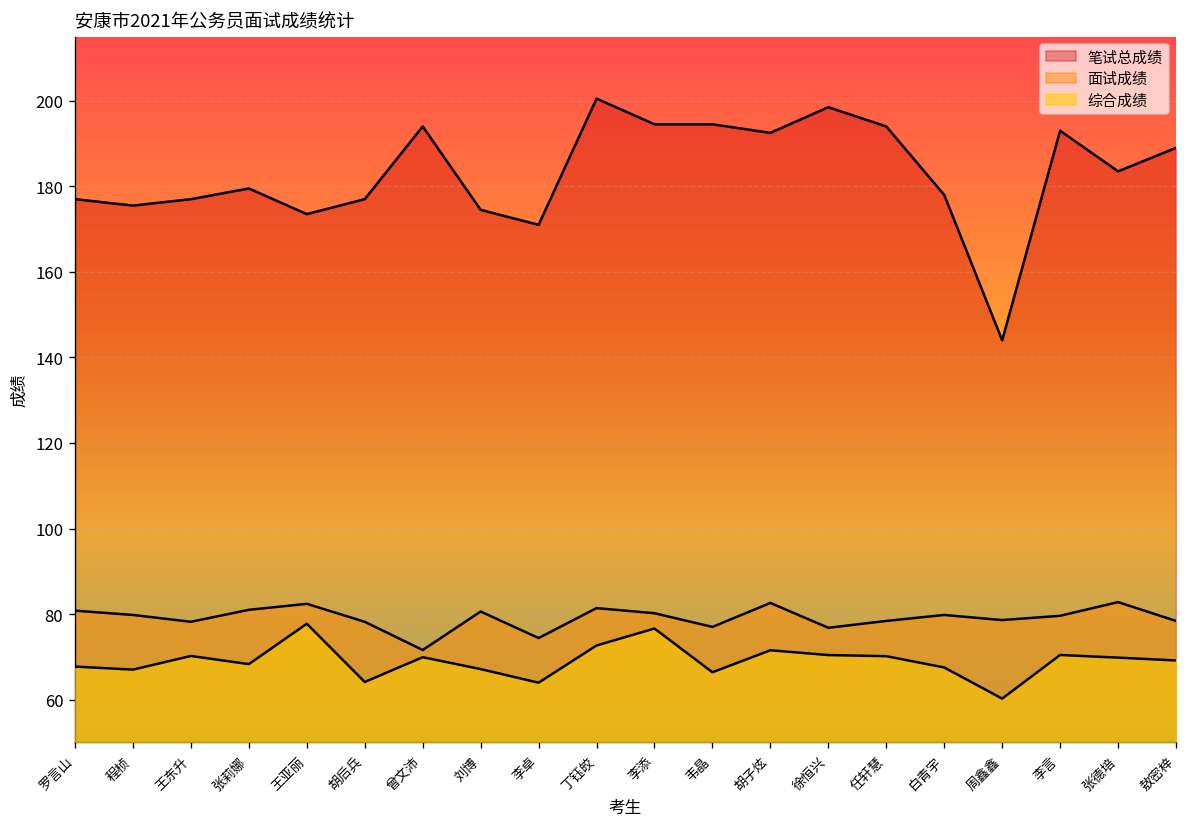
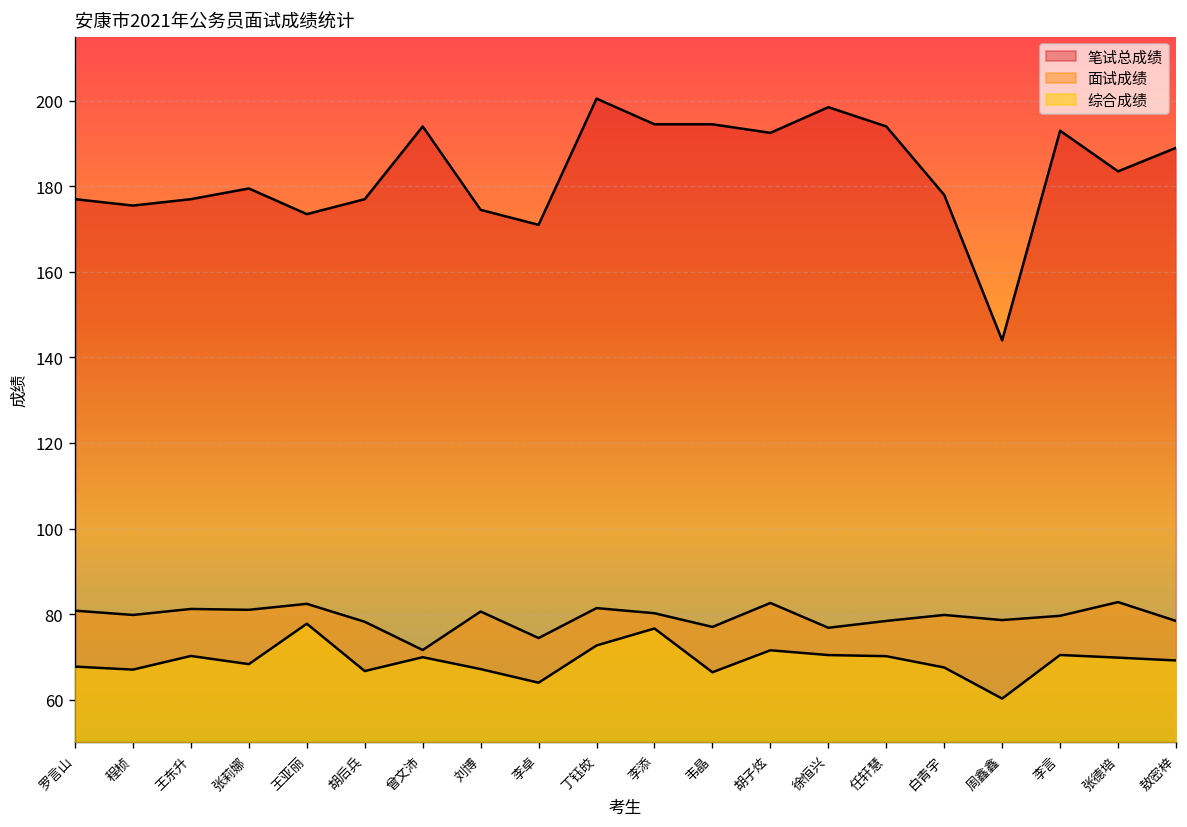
面试成绩, 王东升: 78 -> 81
综合成绩, 胡后兵: 64 -> 67
